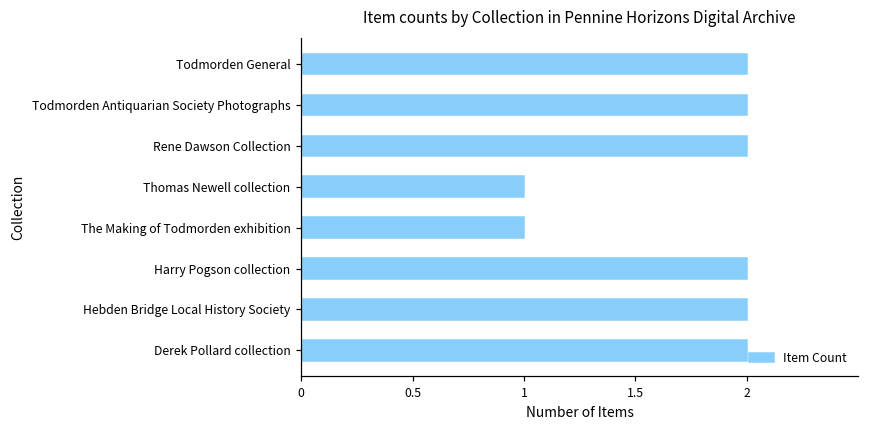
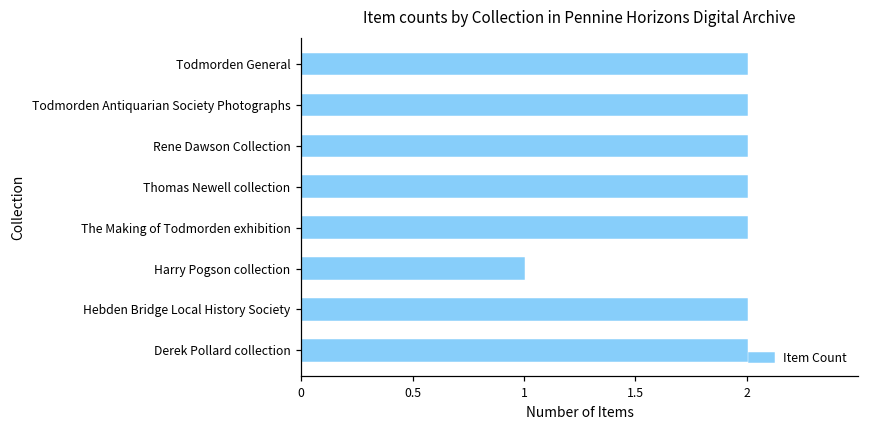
Thomas Newell collection: 1 -> 2
The Making of Todmorden exhibition: 1 -> 2
Harry Pogson collection: 2 -> 1
